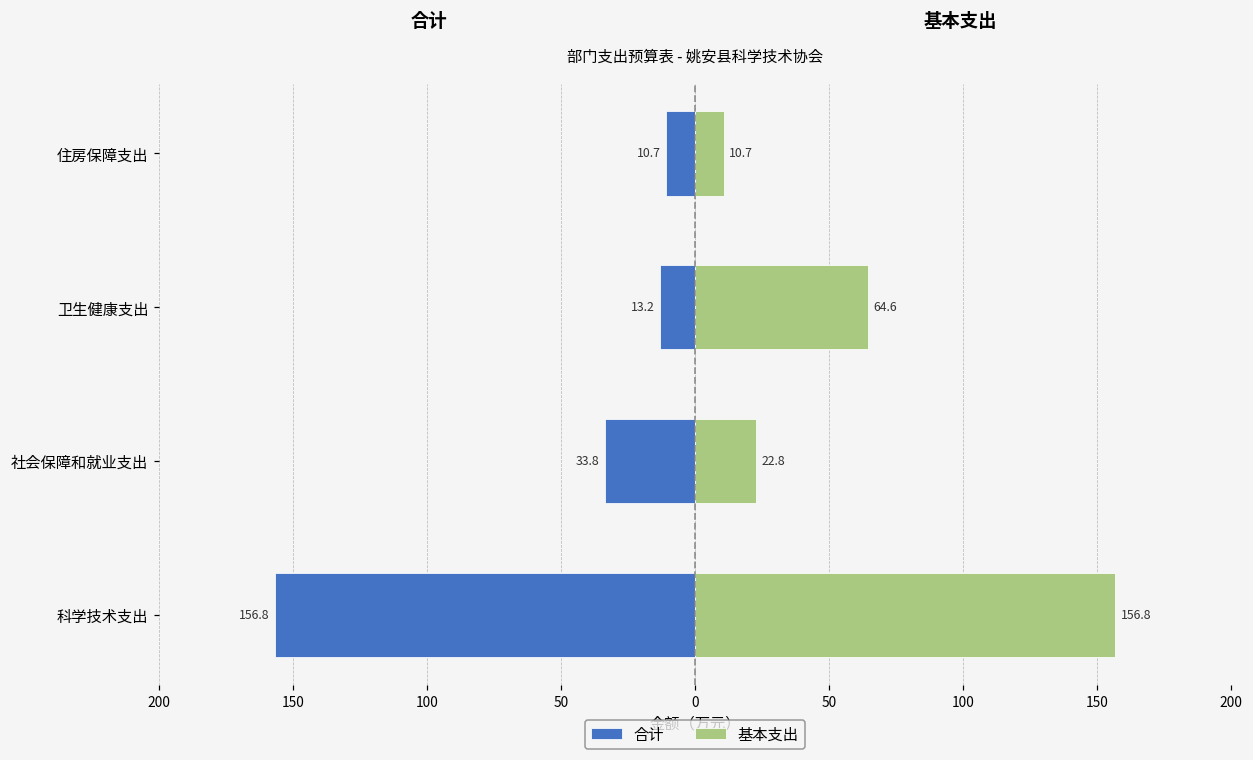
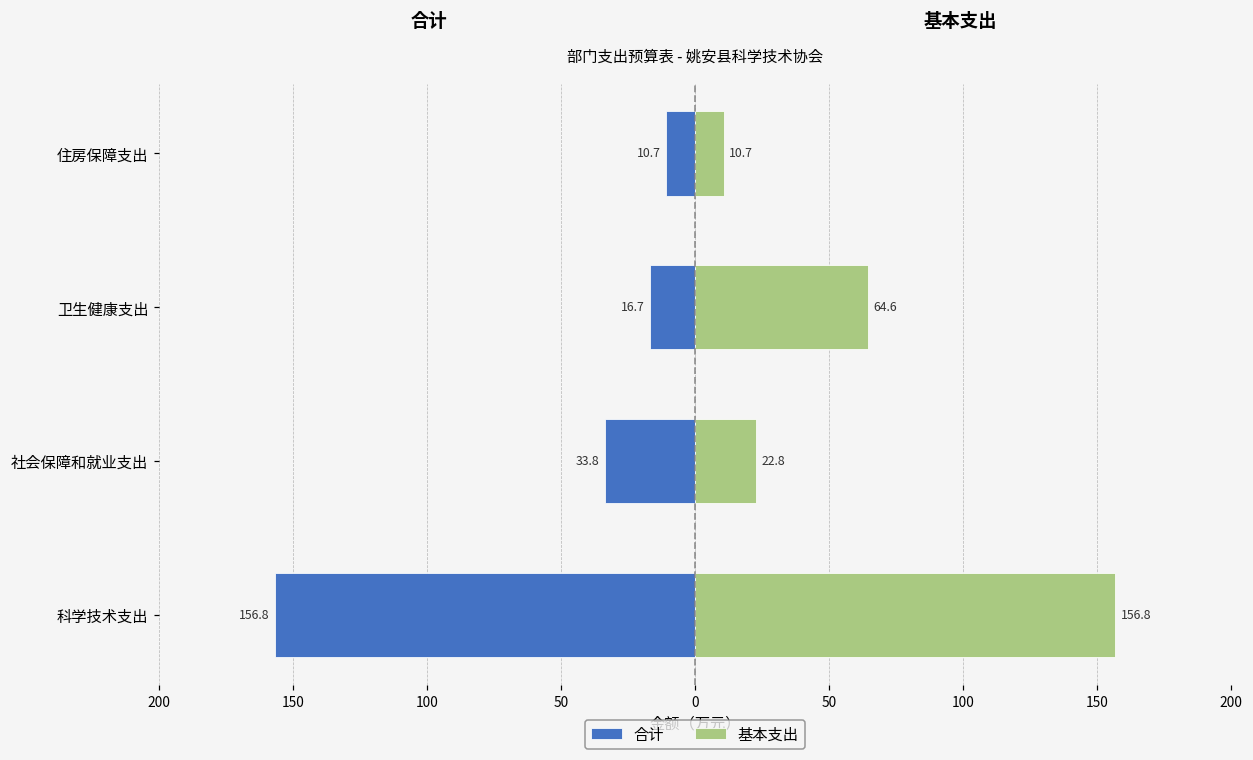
合计, 卫生健康支出: 13.2 -> 16.7
